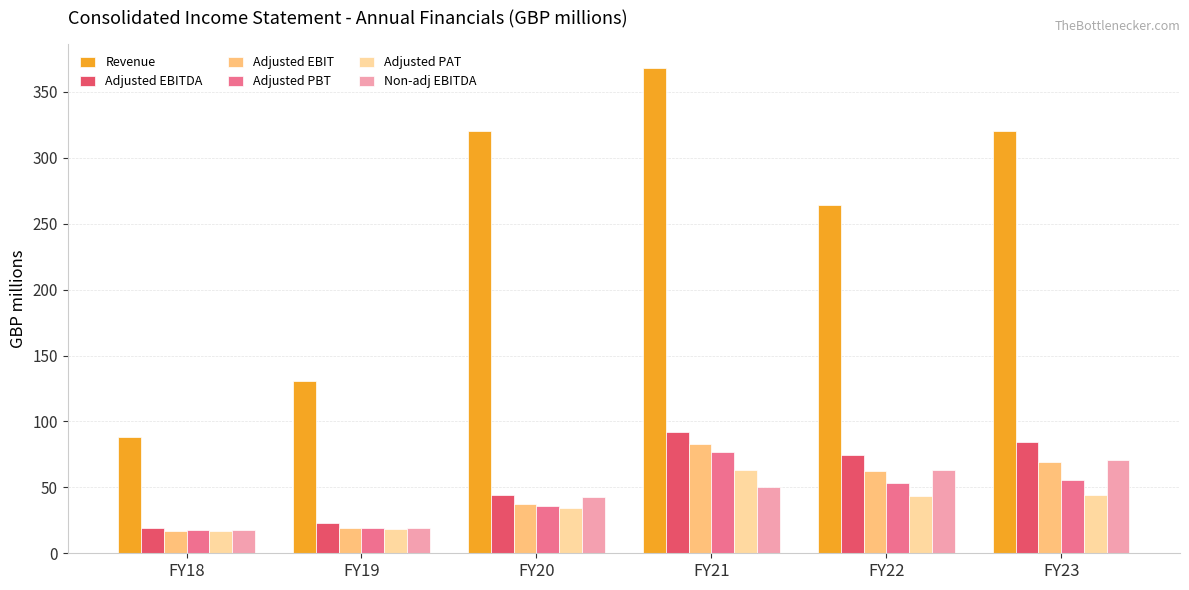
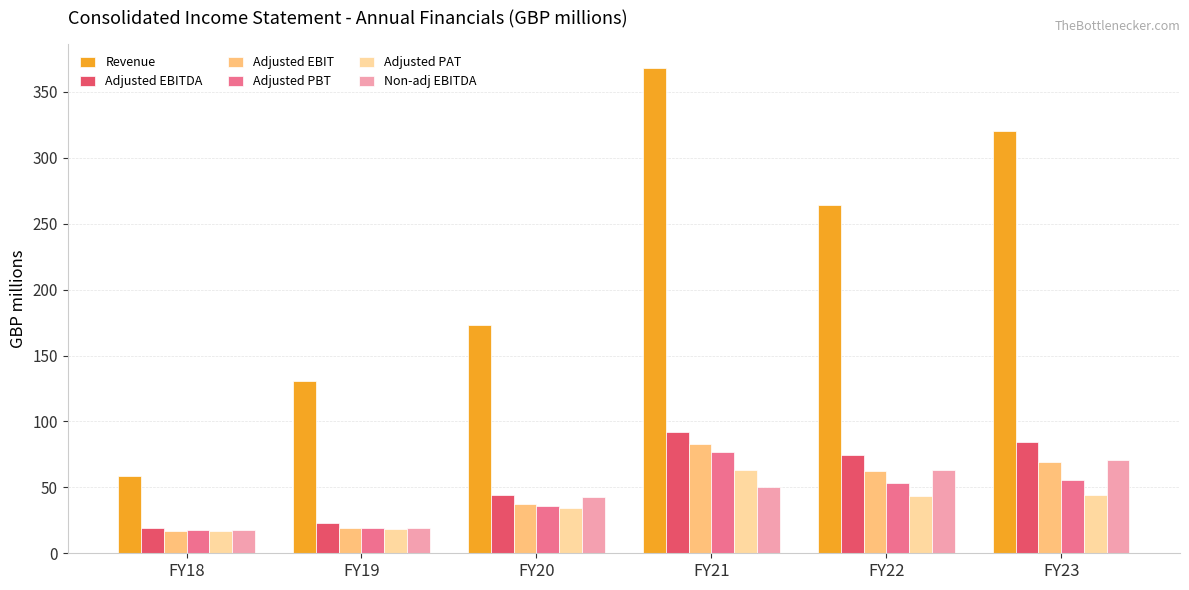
Revenue, FY18: 88 -> 58
Revenue, FY20: 320 -> 173
